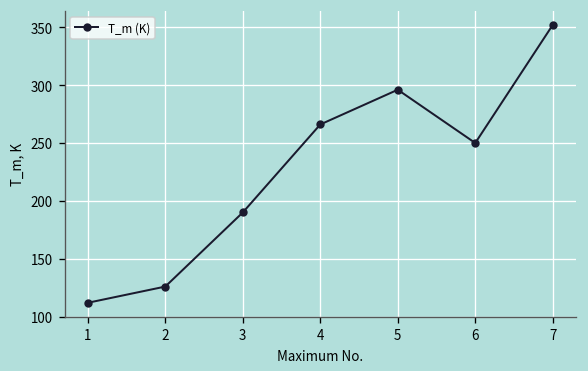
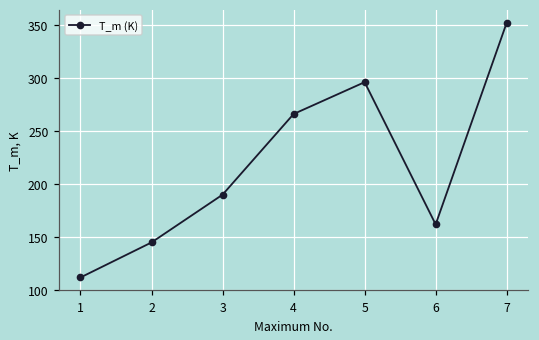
2: 130 -> 150
6: 250 -> 160
